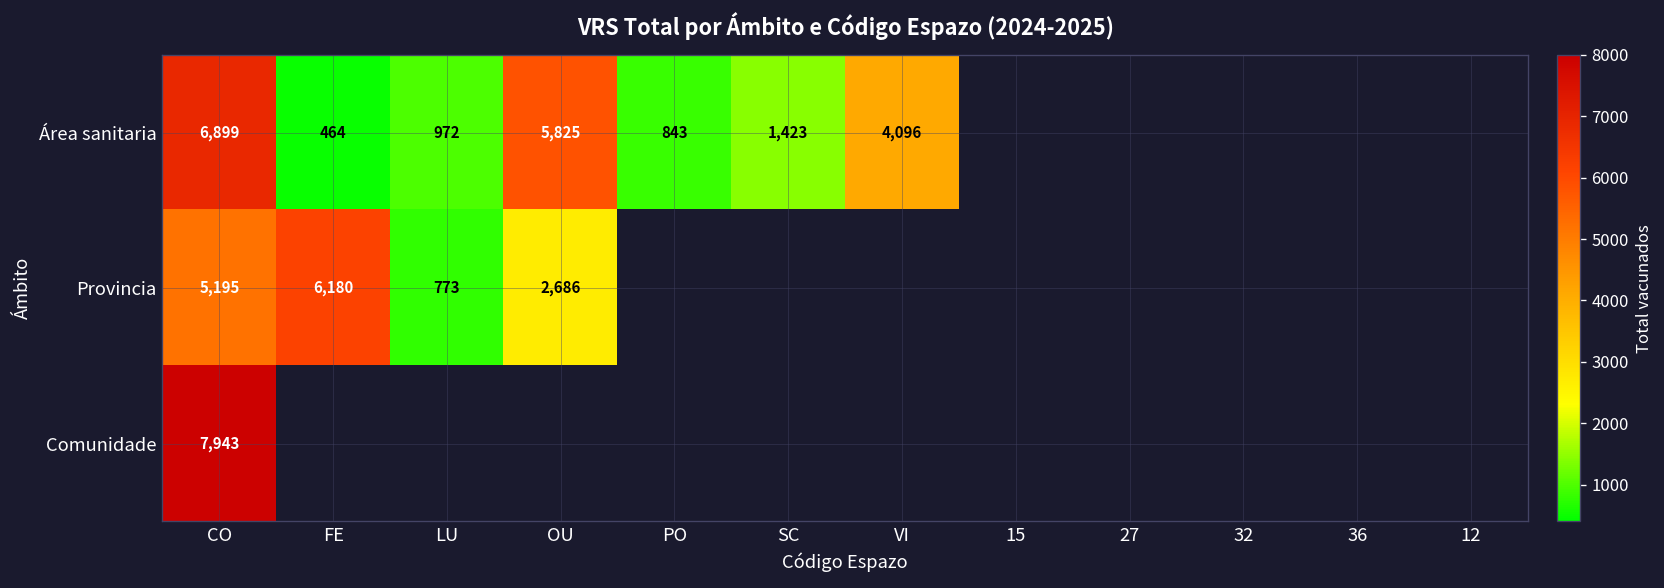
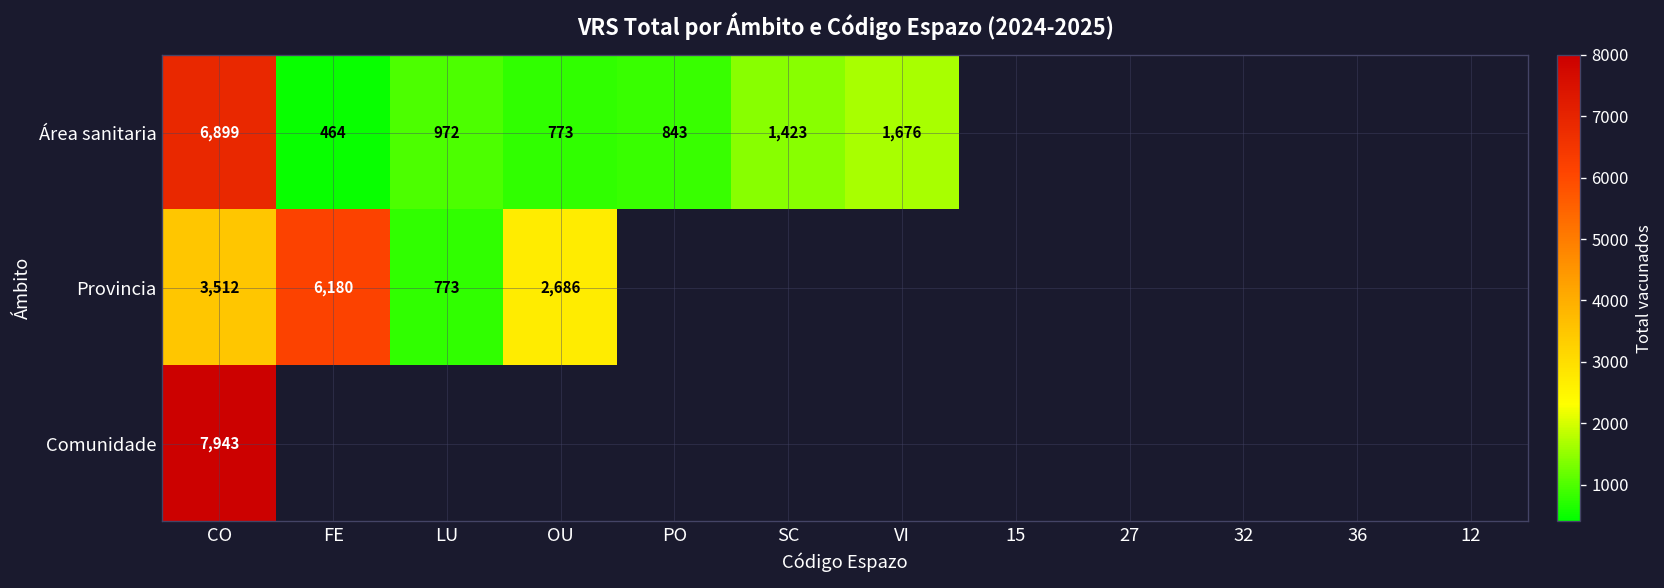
Área sanitaria, OU: 5,825 -> 773
Área sanitaria, VI: 4,096 -> 1,676
Provincia, CO: 5,195 -> 3,512
